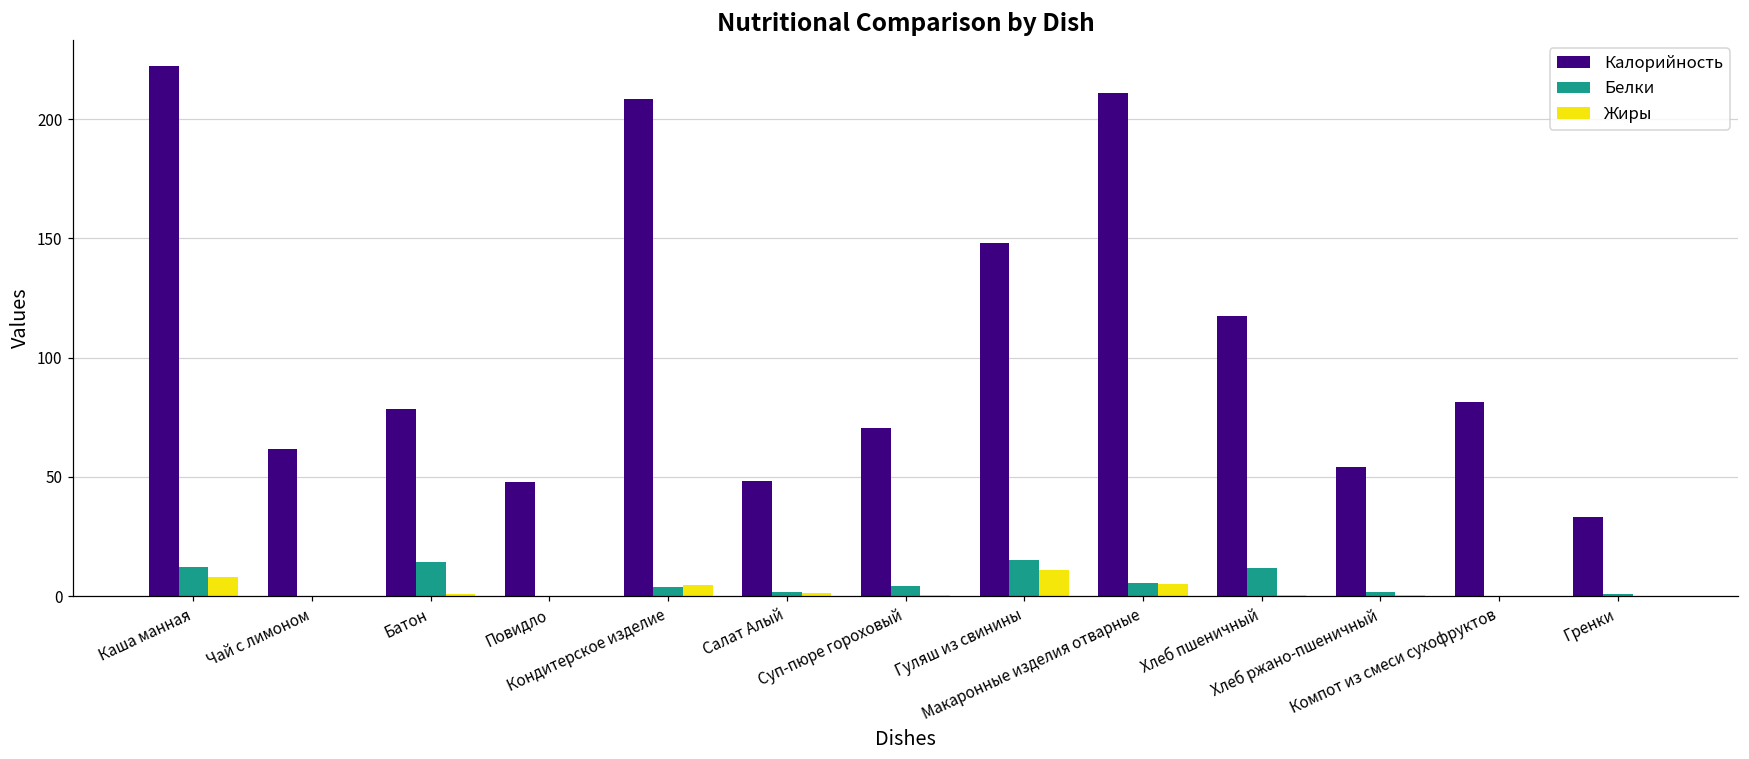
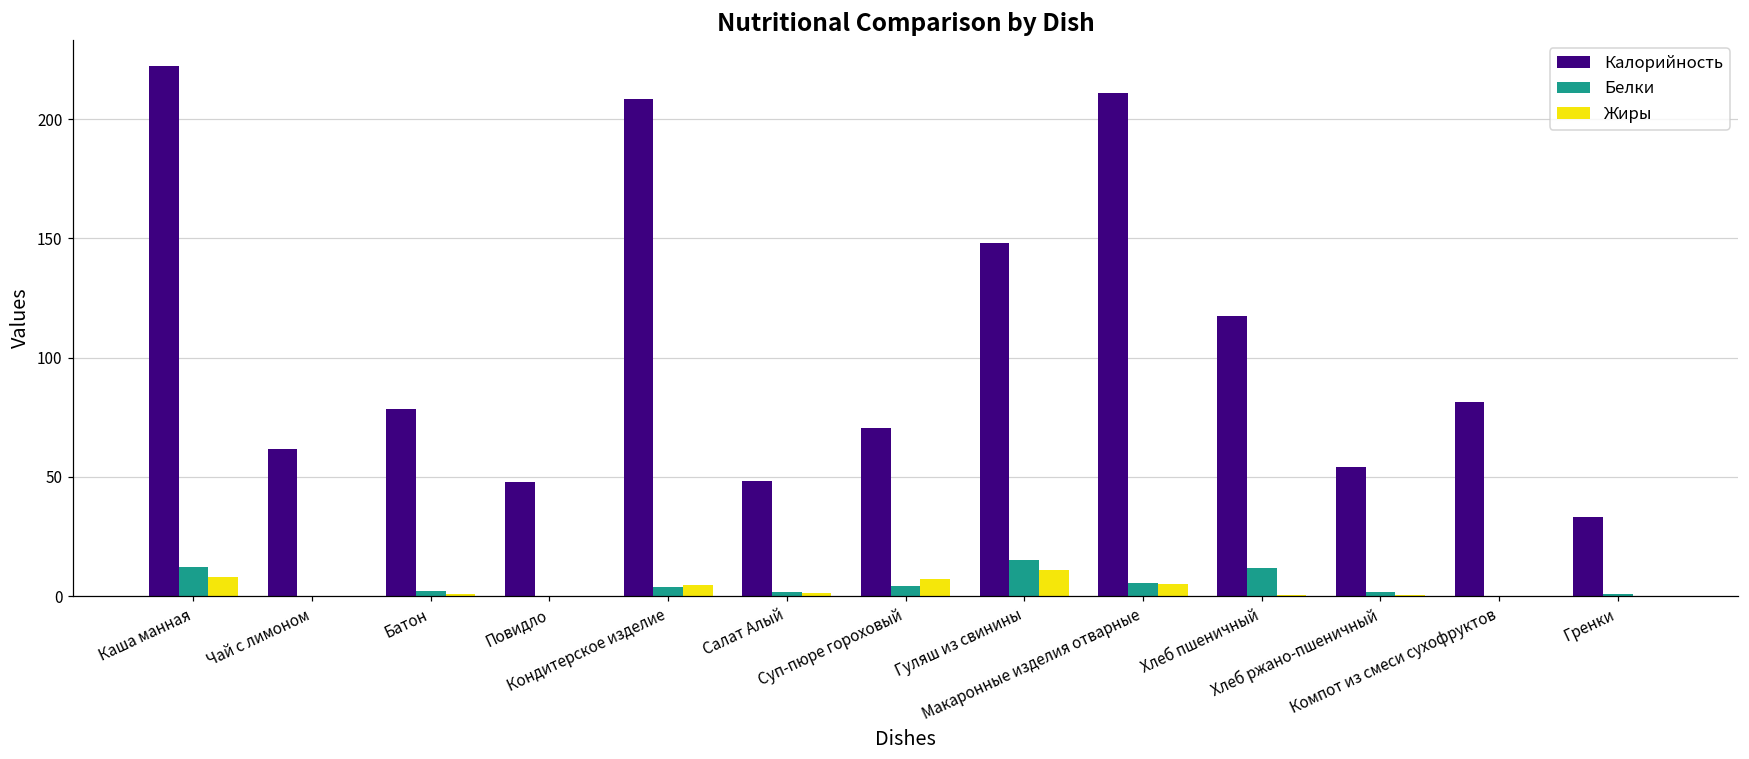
Белки, Батон: 14 -> 2
Жиры, Суп-пюре гороховый: 0 -> 7
